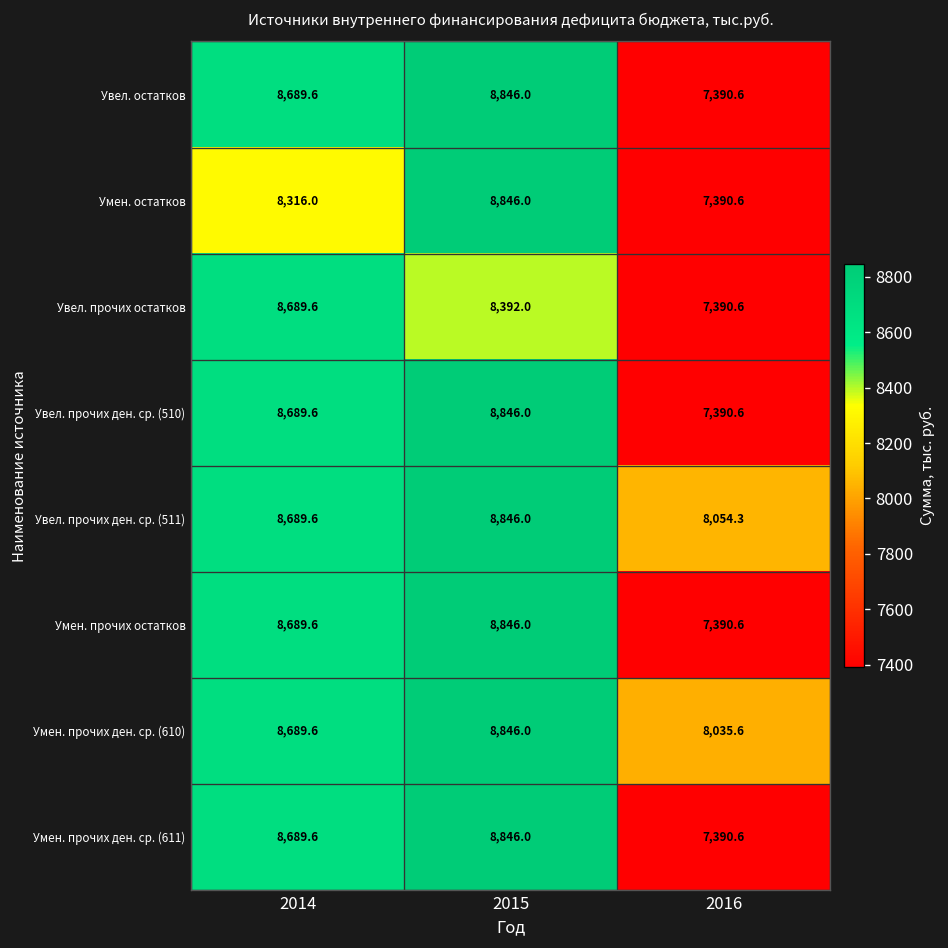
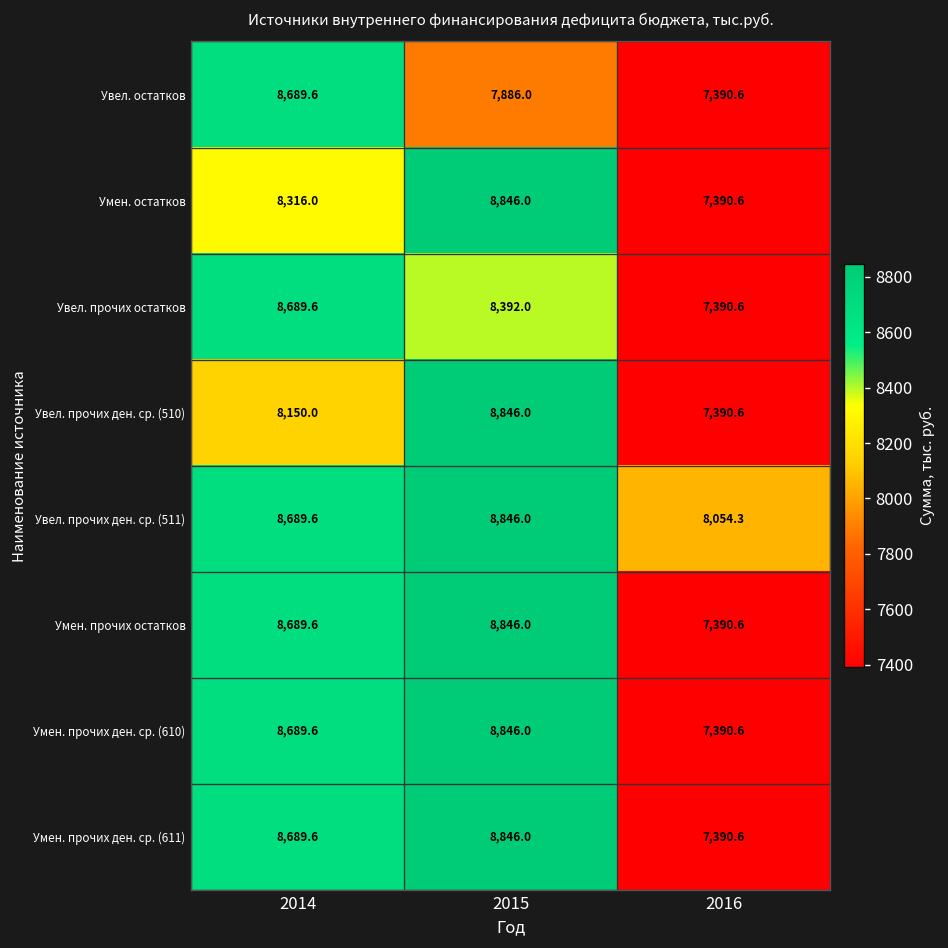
Увел. остатков, 2015: 8,846.0 -> 7,886.0
Увел. прочих ден. ср. (510), 2014: 8,689.6 -> 8,150.0
Умен. прочих ден. ср. (610), 2016: 8,035.6 -> 7,390.6
